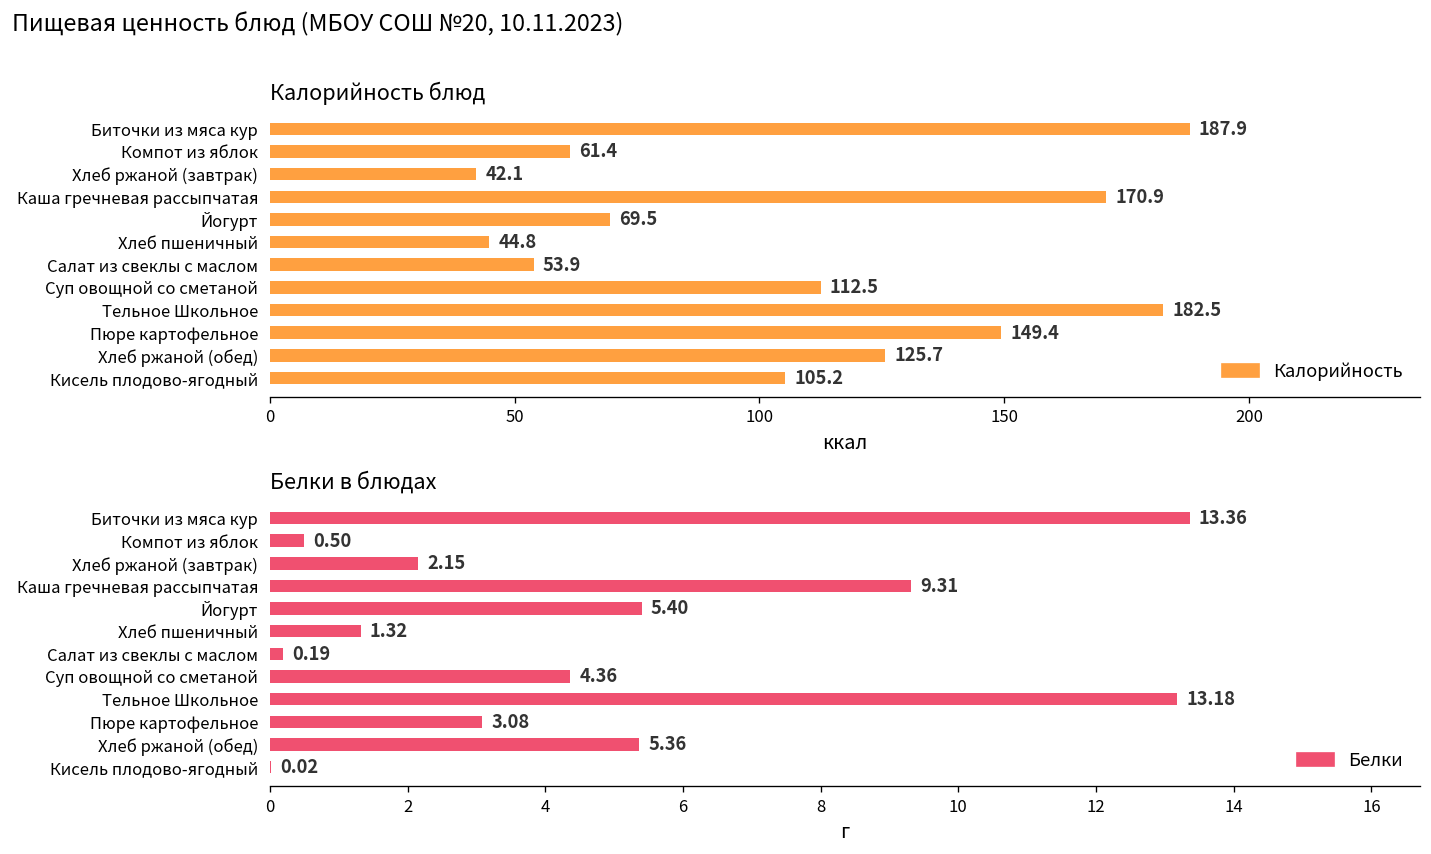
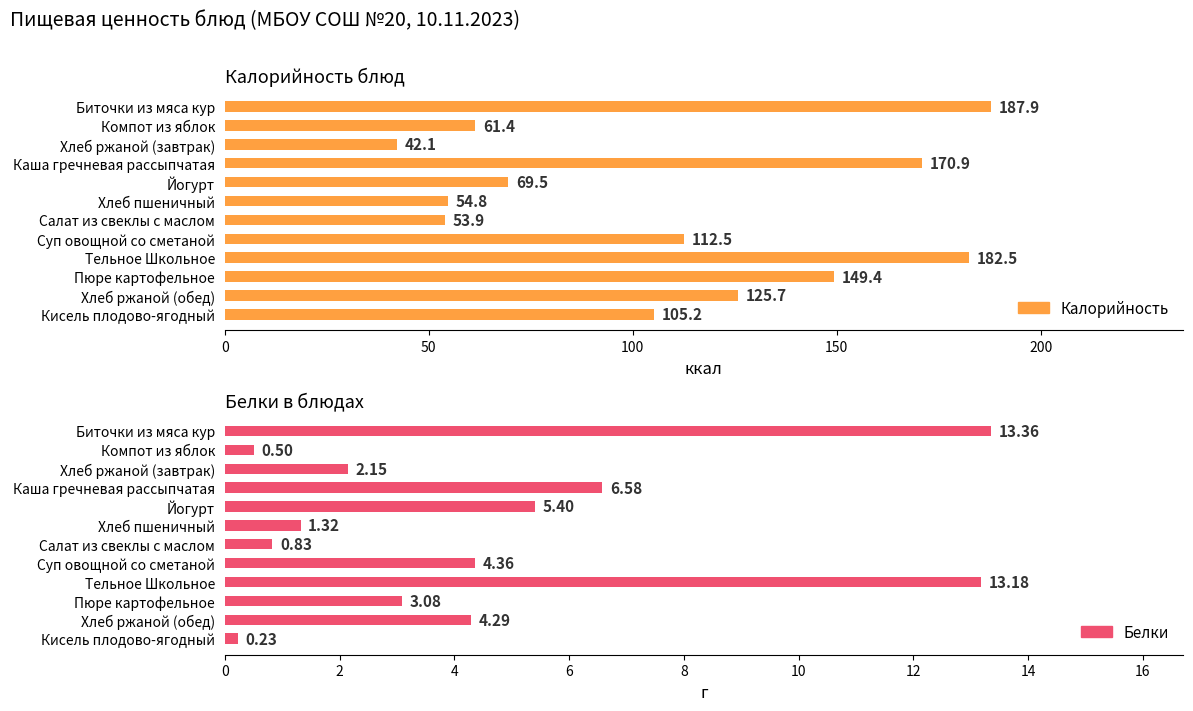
Калорийность блюд, Хлеб пшеничный: 44.8 -> 54.8
Белки в блюдах, Каша гречневая рассыпчатая: 9.31 -> 6.58
Белки в блюдах, Салат из свеклы с маслом: 0.19 -> 0.83
Белки в блюдах, Хлеб ржаной (обед): 5.36 -> 4.29
Белки в блюдах, Кисель плодово-ягодный: 0.02 -> 0.23
